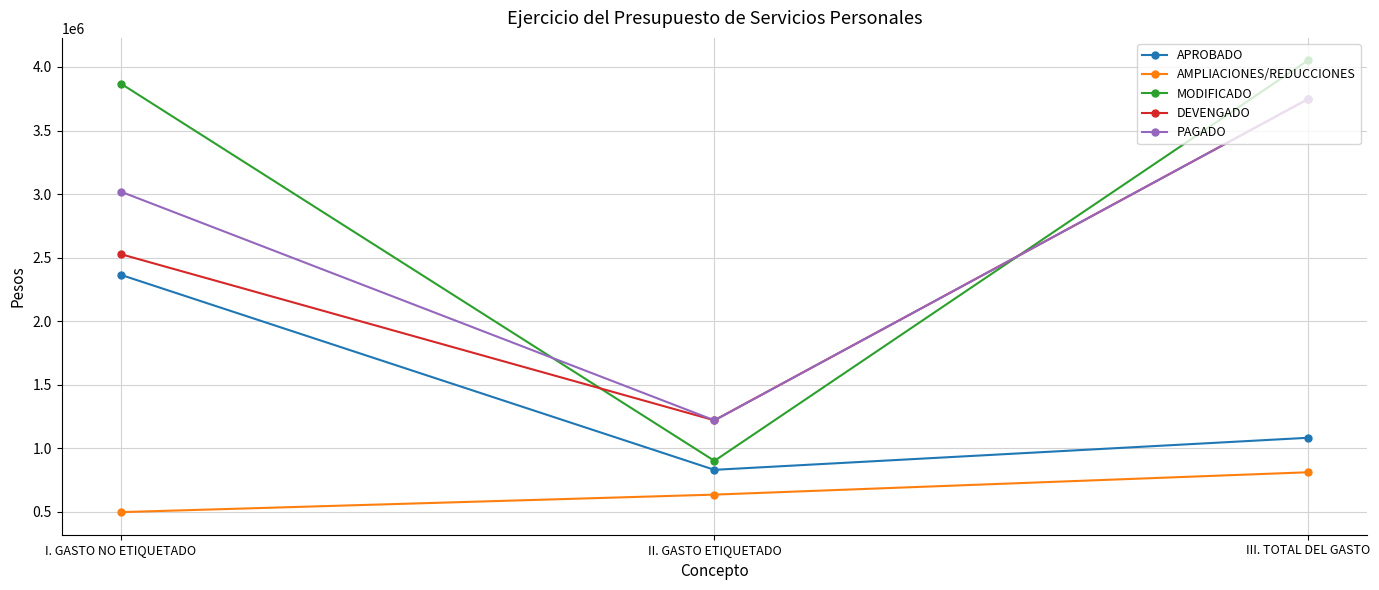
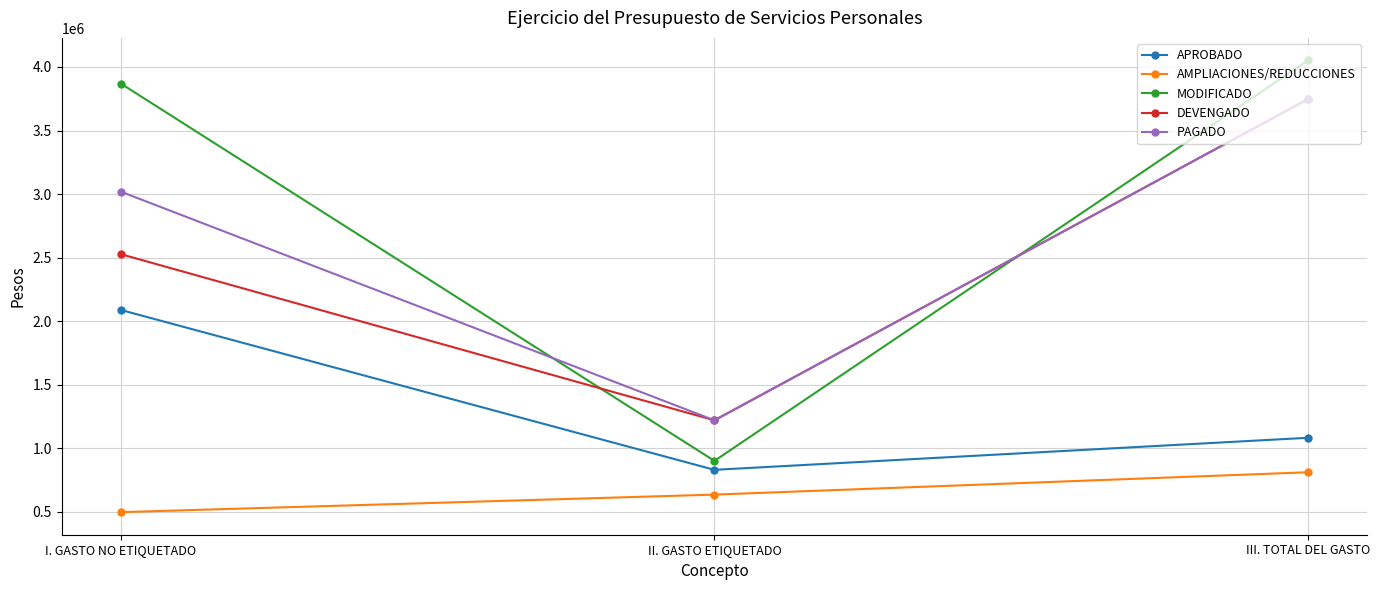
APROBADO, I. GASTO NO ETIQUETADO: 2360000 -> 2090000
